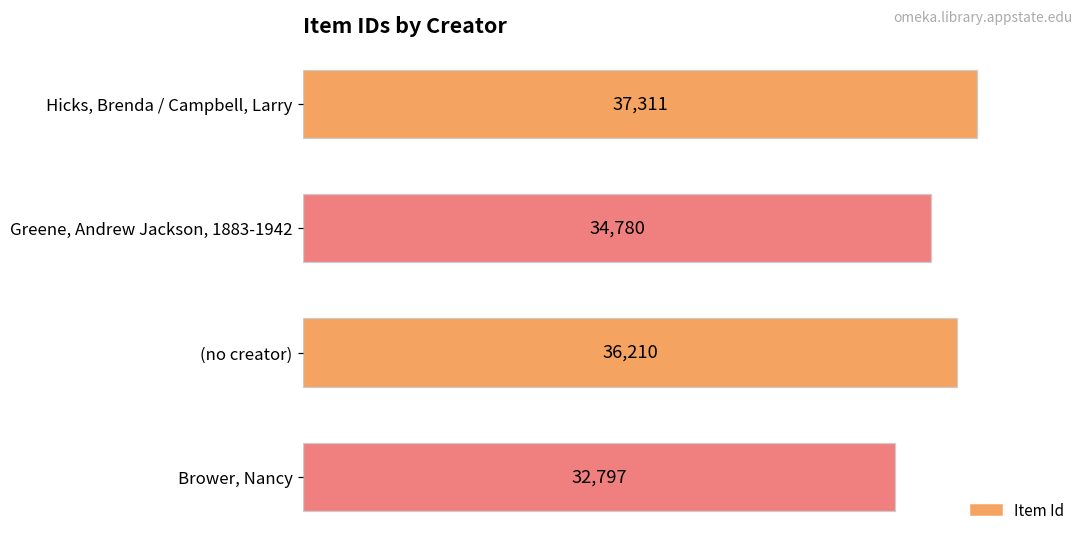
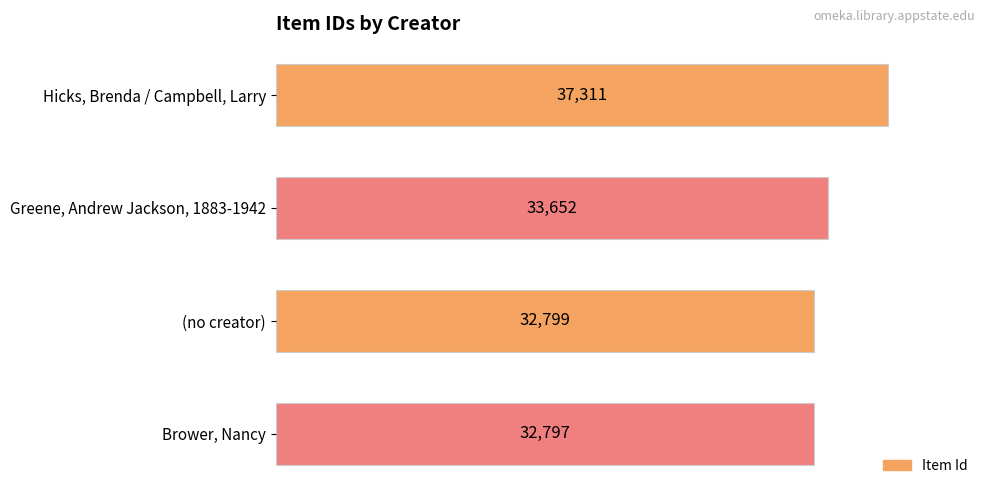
Greene, Andrew Jackson, 1883-1942: 34,780 -> 33,652
(no creator): 36,210 -> 32,799
